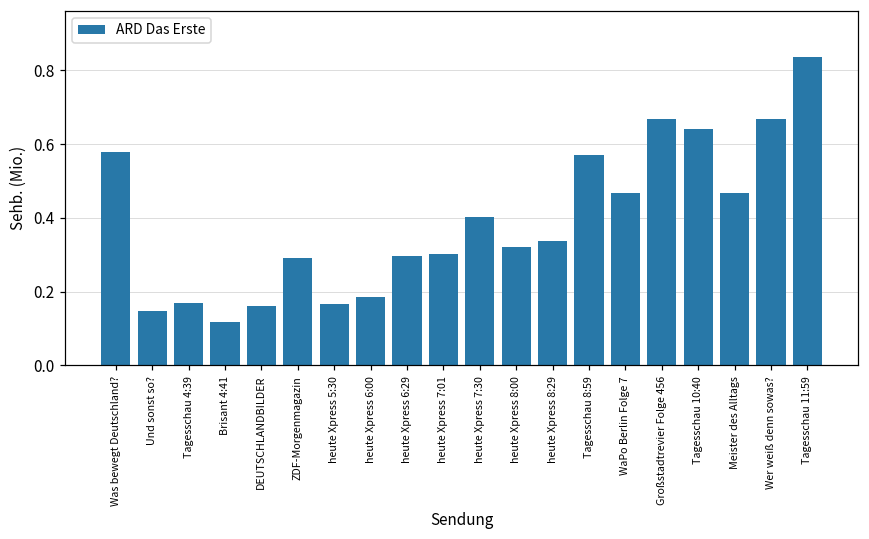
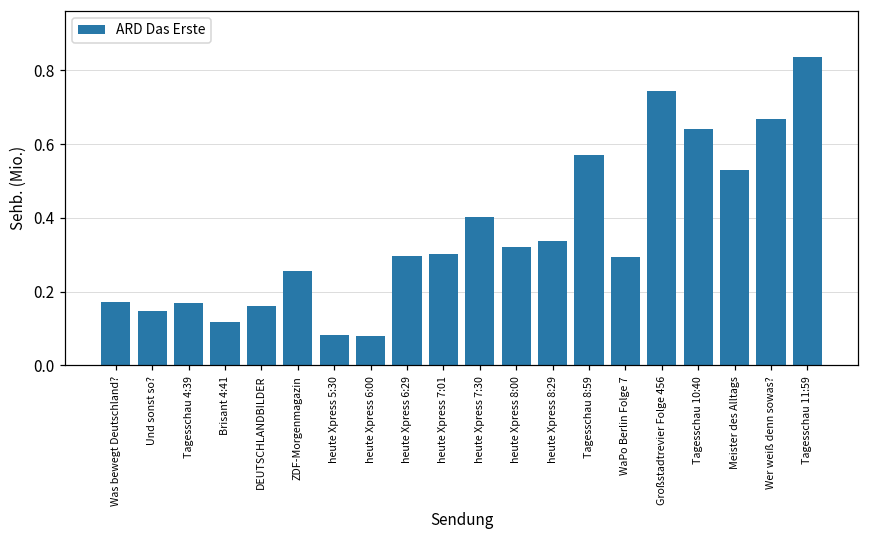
Was bewegt Deutschland?: 0.58 -> 0.17
ZDF-Morgenmagazin: 0.29 -> 0.25
heute Xpress 5:30: 0.17 -> 0.08
heute Xpress 6:00: 0.19 -> 0.08
WaPo Berlin Folge 7: 0.47 -> 0.29
Großstadtrevier Folge 456: 0.67 -> 0.74
Meister des Alltags: 0.47 -> 0.53
